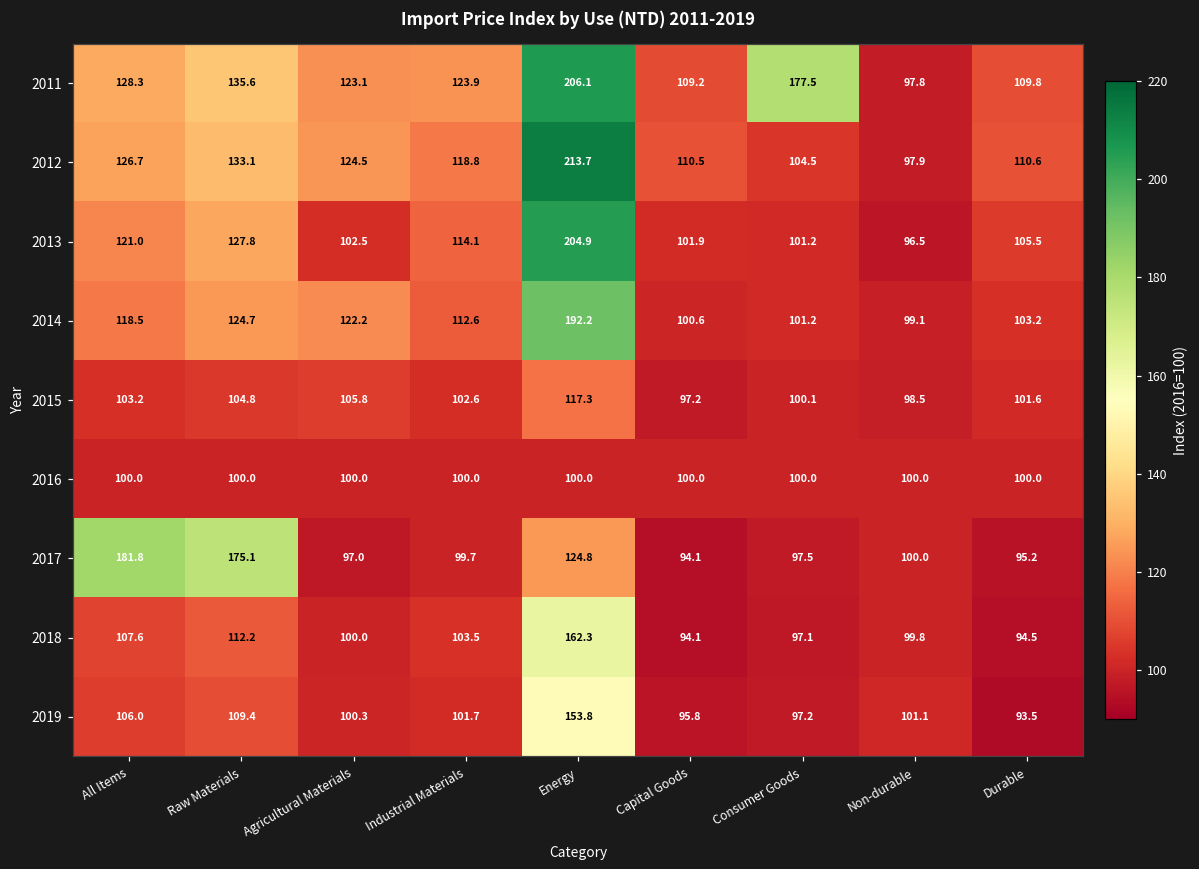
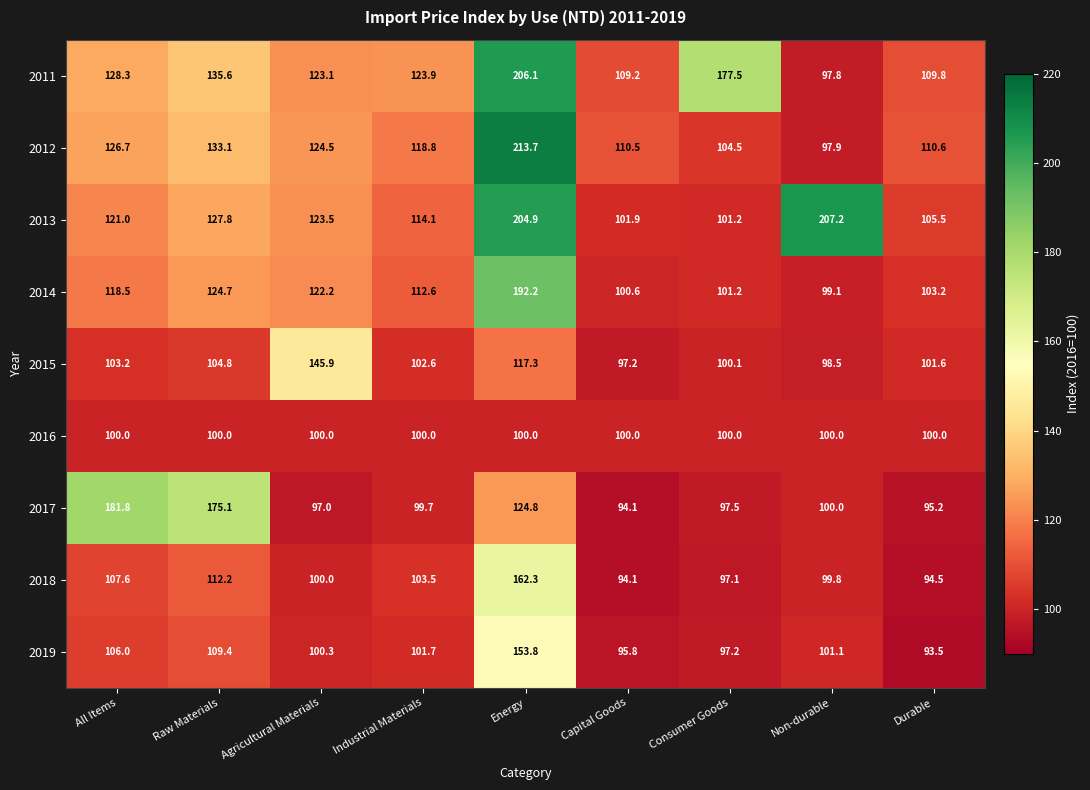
2013, Agricultural Materials: 102.5 -> 123.5
2013, Non-durable: 96.5 -> 207.2
2015, Agricultural Materials: 105.8 -> 145.9
